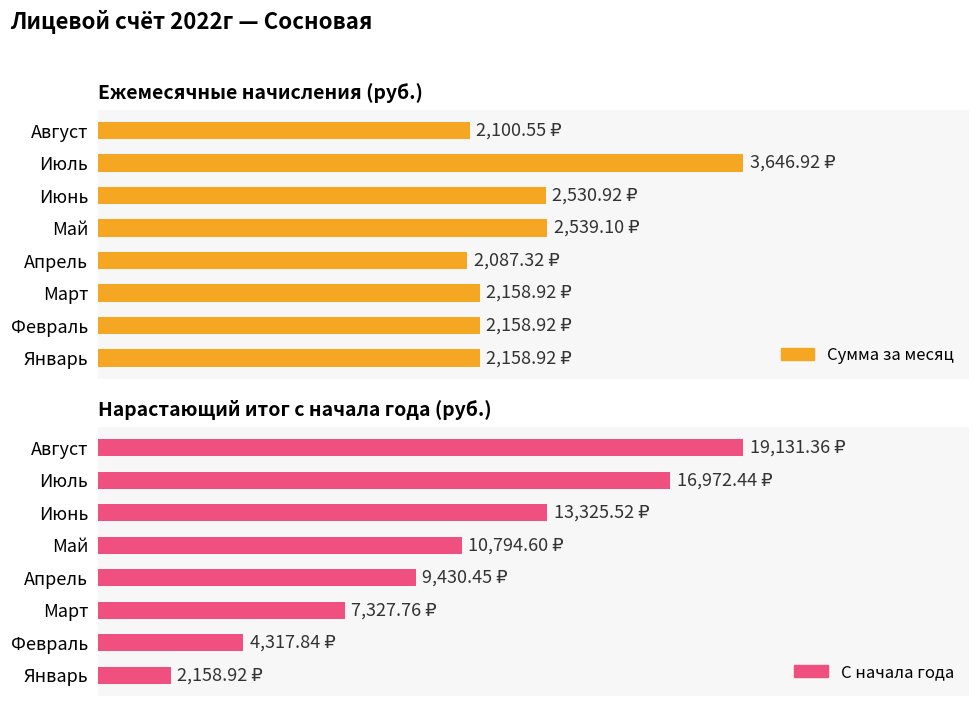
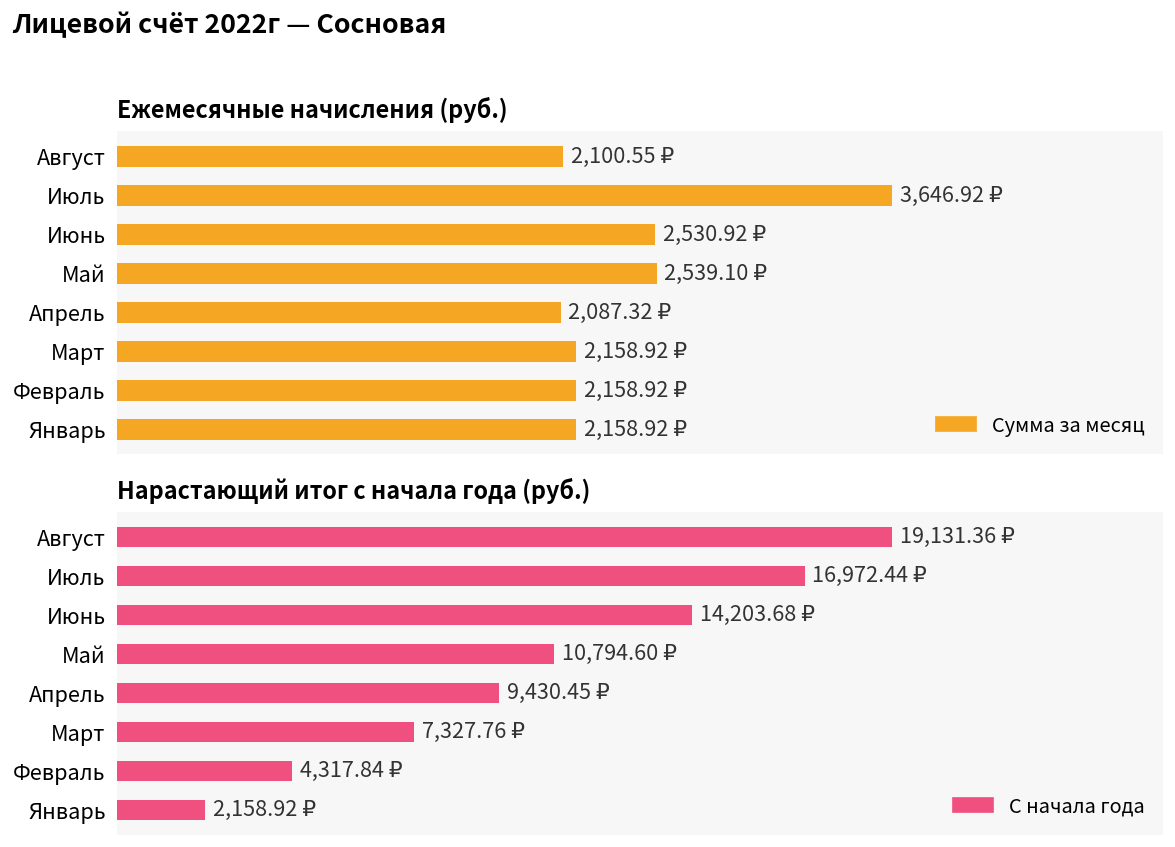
Нарастающий итог с начала года (руб.), Июнь: 13,325.52 -> 14,203.68
